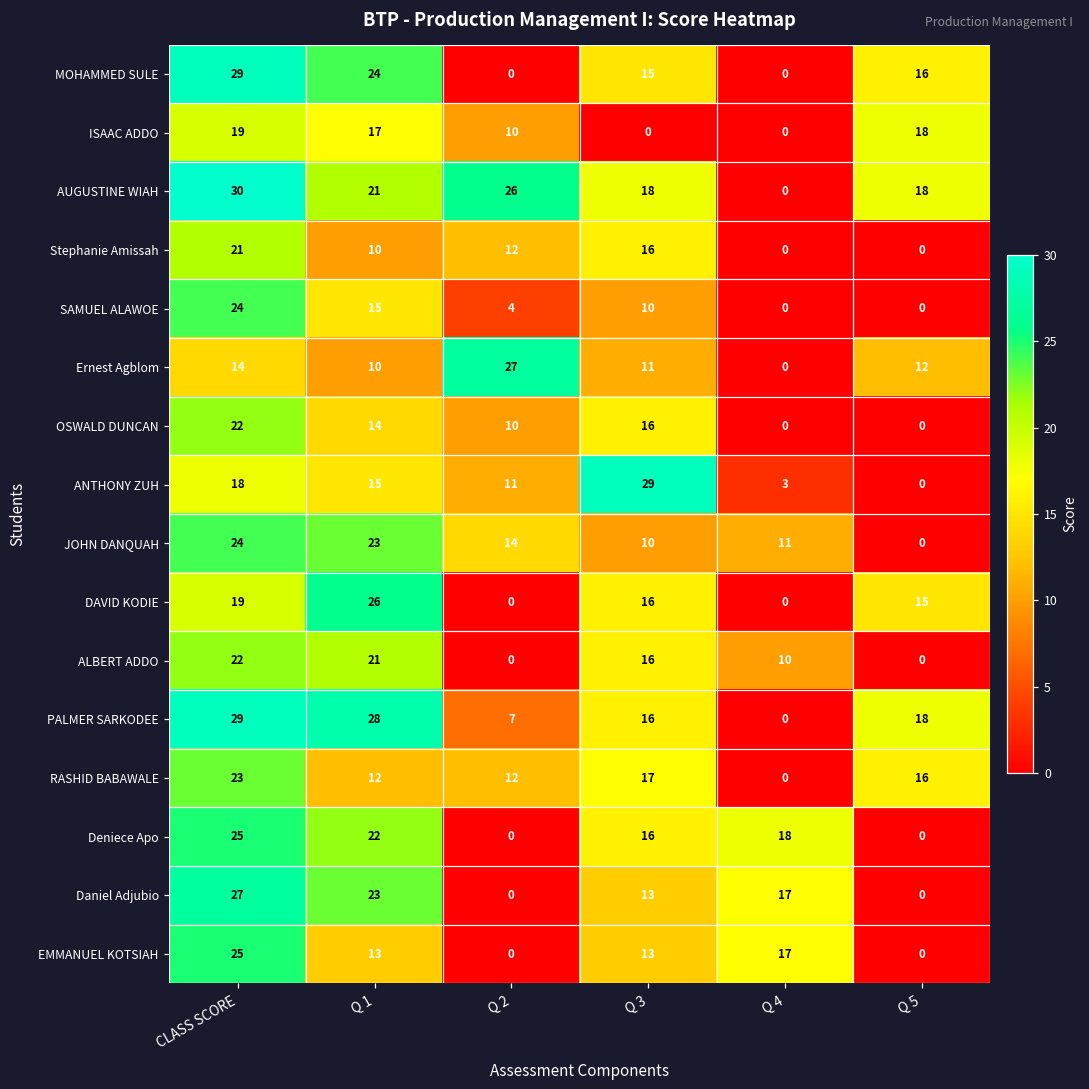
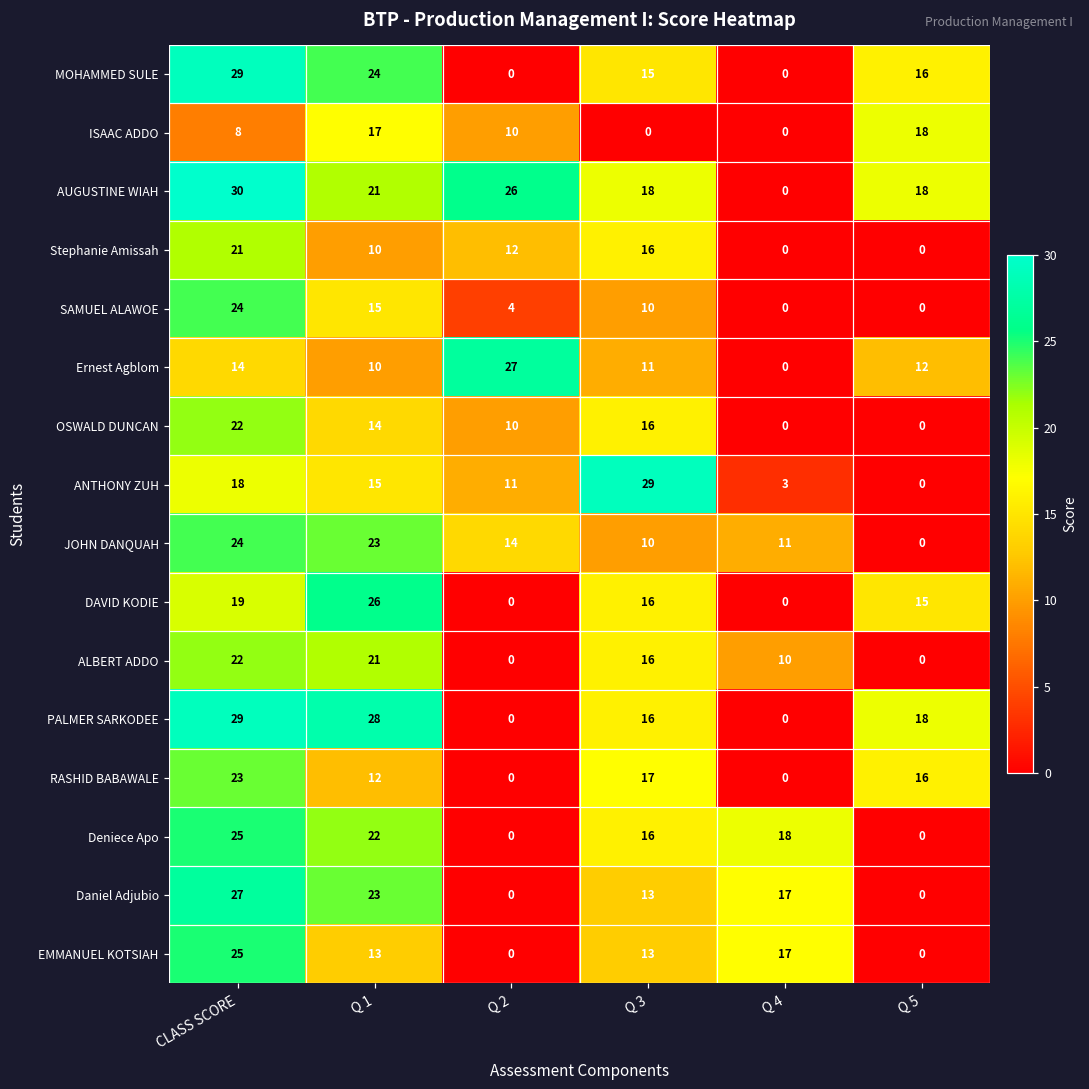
ISAAC ADDO, CLASS SCORE: 19 -> 8
PALMER SARKODEE, Q 2: 7 -> 0
RASHID BABAWALE, Q 2: 12 -> 0
